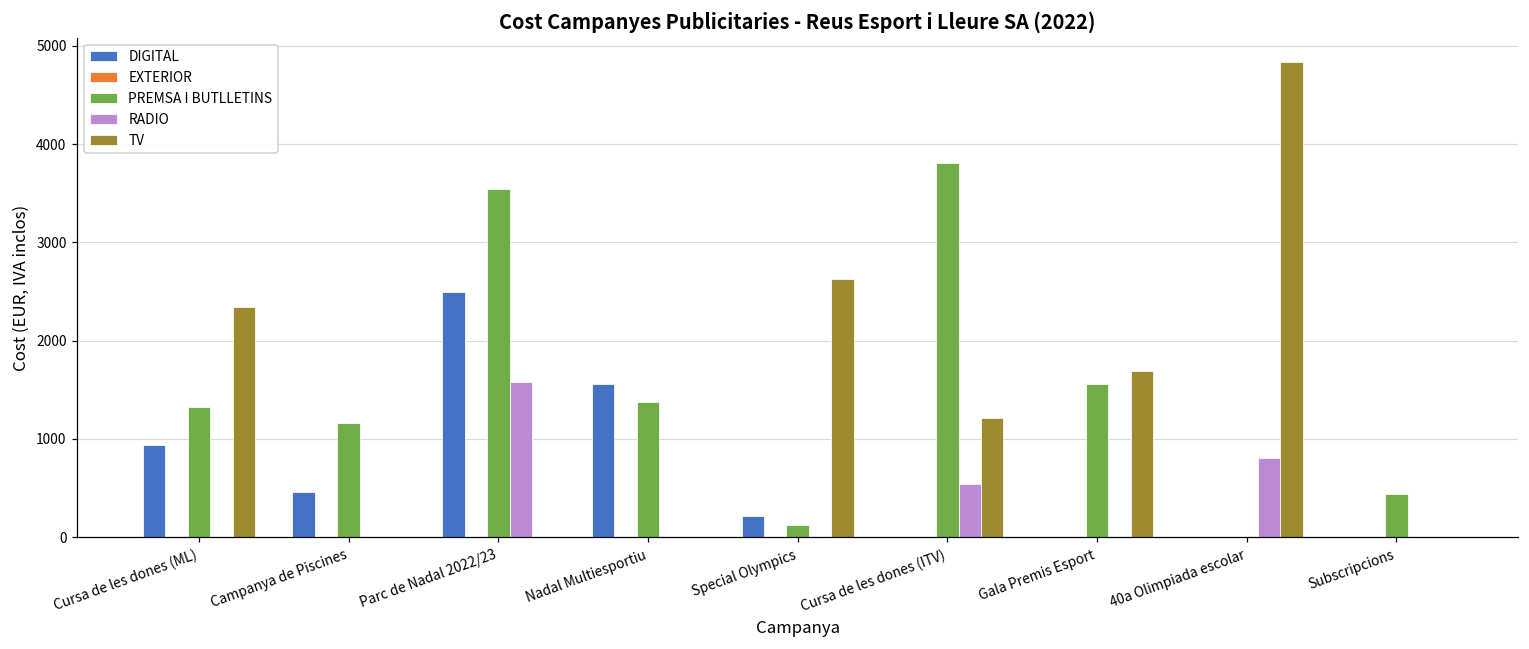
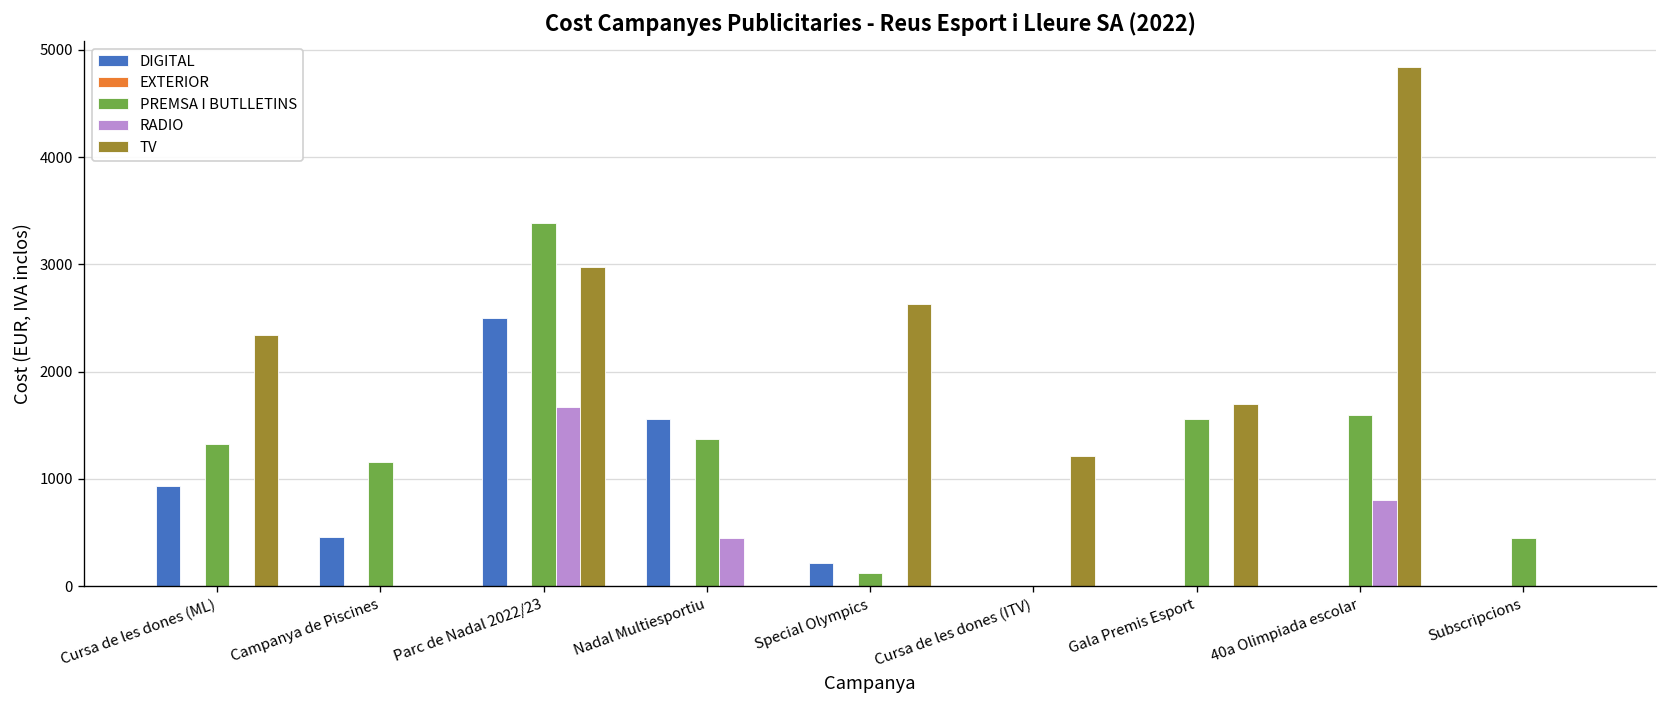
PREMSA I BUTLLETINS, Parc de Nadal 2022/23: 3500 -> 3400
RADIO, Parc de Nadal 2022/23: 1600 -> 1700
TV, Parc de Nadal 2022/23: 0 -> 3000
RADIO, Nadal Multiesportiu: 0 -> 400
PREMSA I BUTLLETINS, Cursa de les dones (ITV): 3800 -> 0
RADIO, Cursa de les dones (ITV): 500 -> 0
PREMSA I BUTLLETINS, 40a Olimpiada escolar: 0 -> 1600
